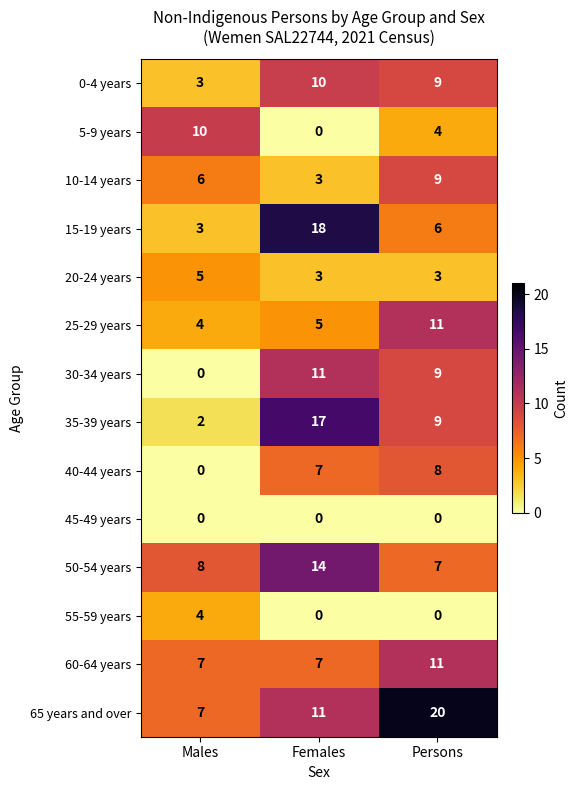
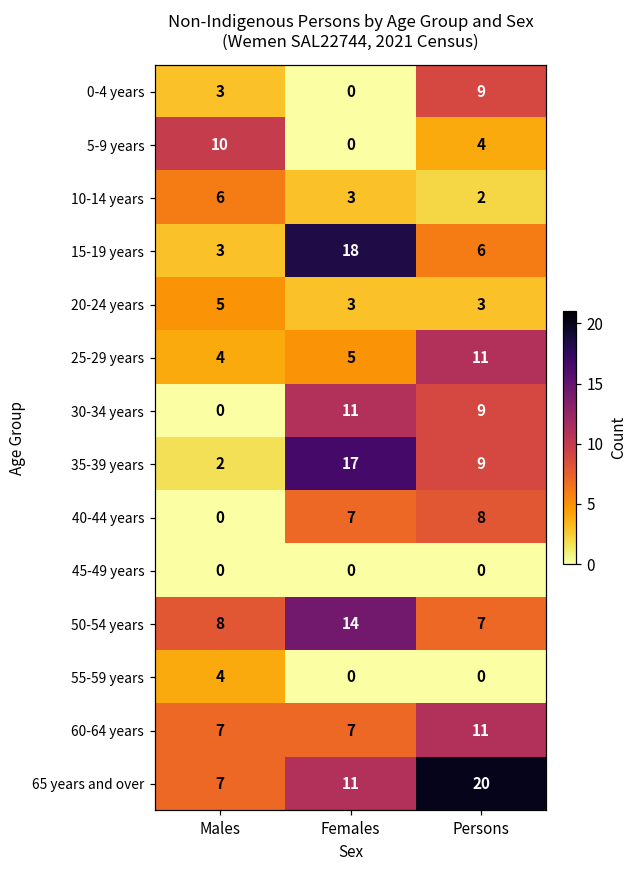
0-4 years, Females: 10 -> 0
10-14 years, Persons: 9 -> 2
